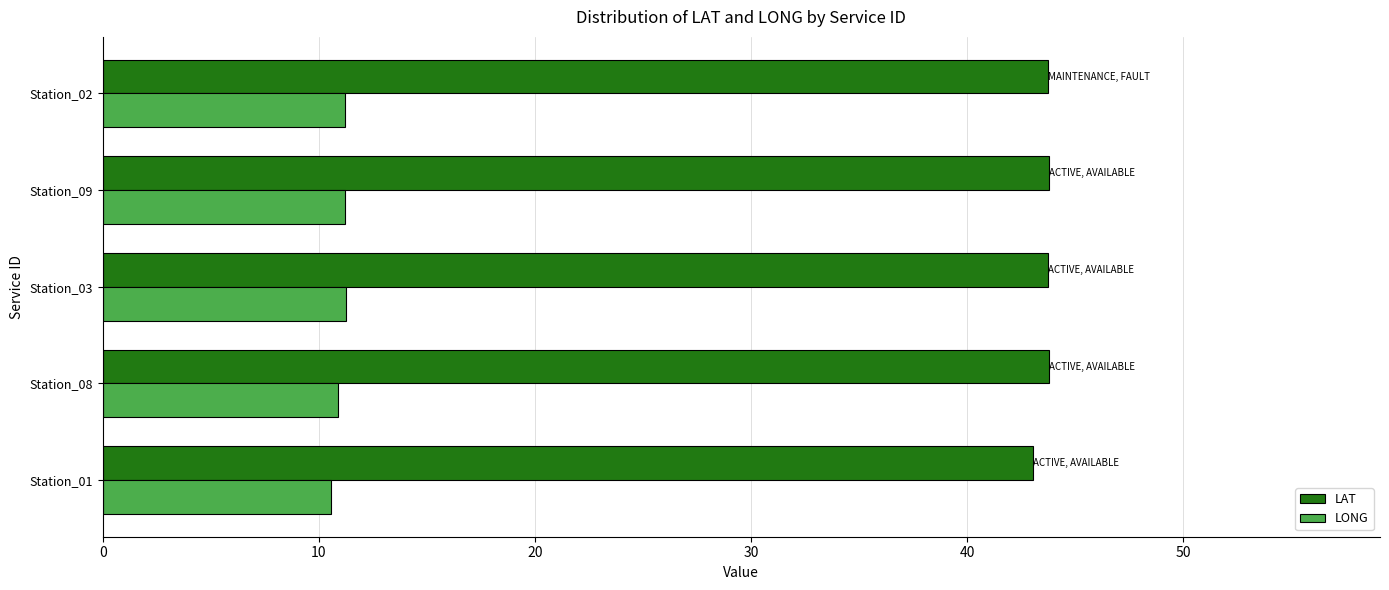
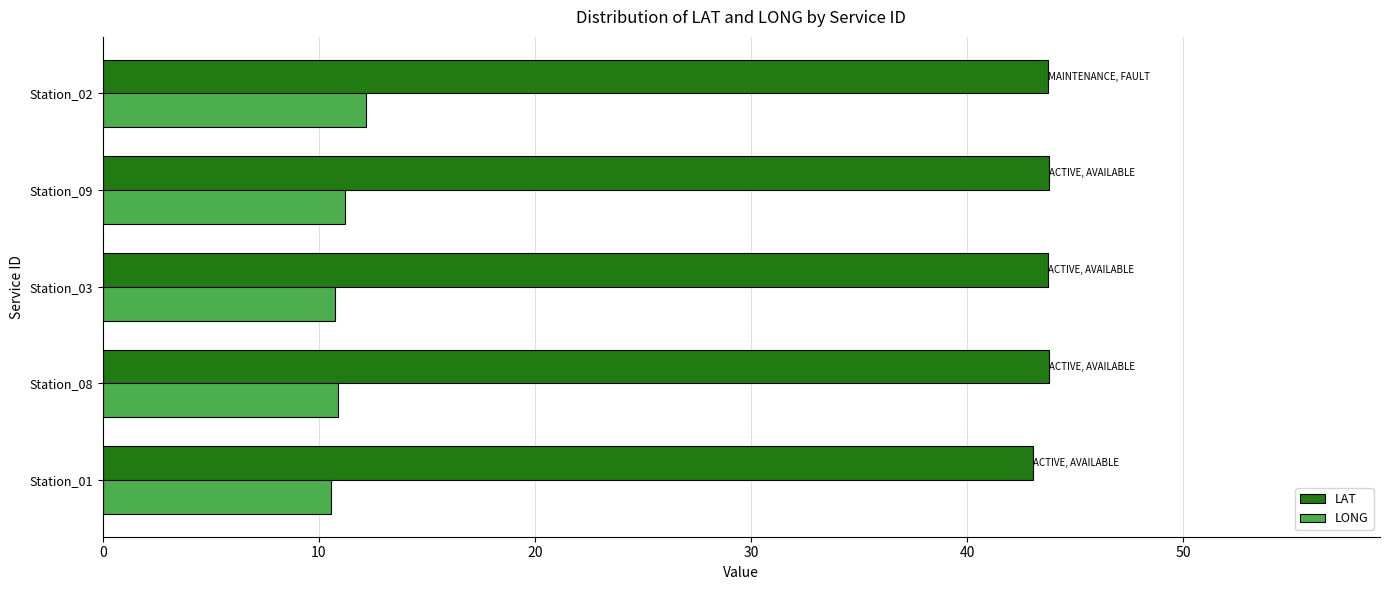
LONG, Station_02: 11.2 -> 12.2
LONG, Station_03: 11.3 -> 10.8
